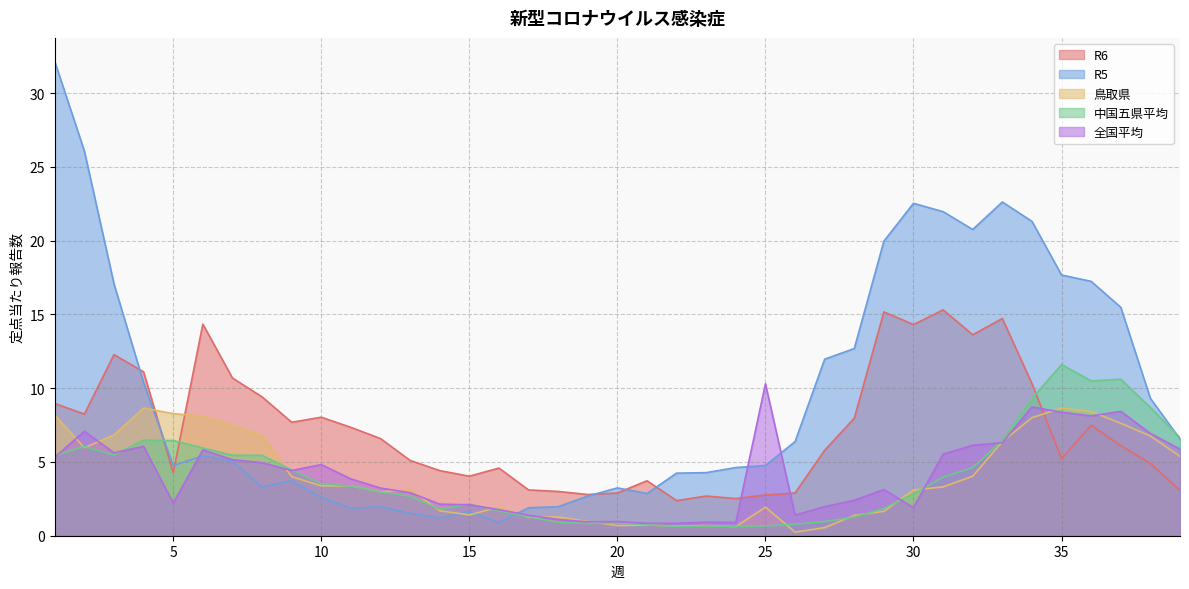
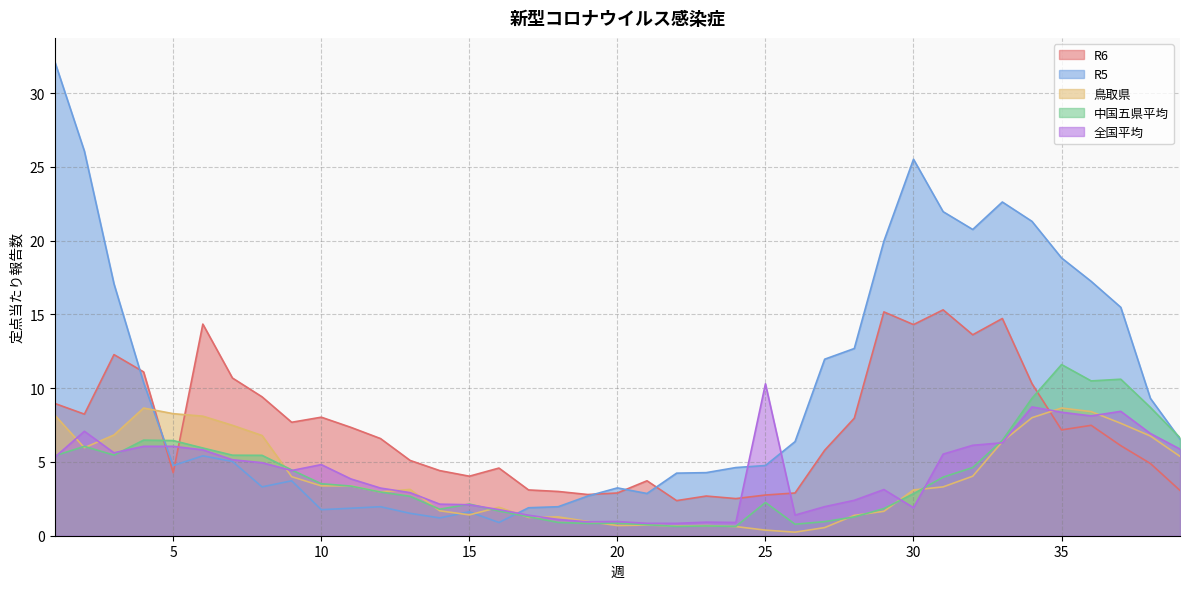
全国平均, 5: 2.2 -> 6.1
R5, 10: 2.6 -> 1.8
鳥取県, 25: 1.9 -> 0.4
中国五県平均, 25: 0.7 -> 2.3
R5, 30: 22.5 -> 25.5
R6, 35: 5.2 -> 7.2
R5, 35: 17.7 -> 18.8
